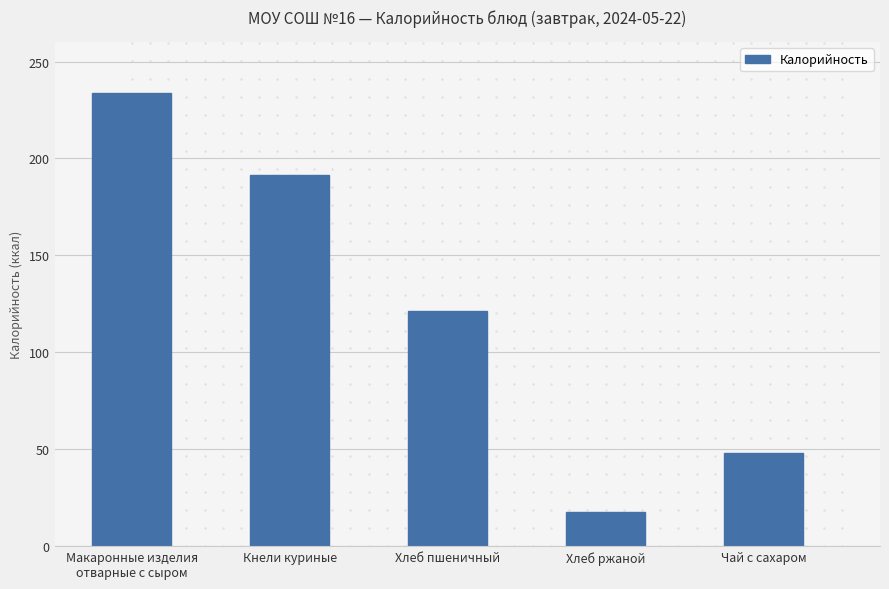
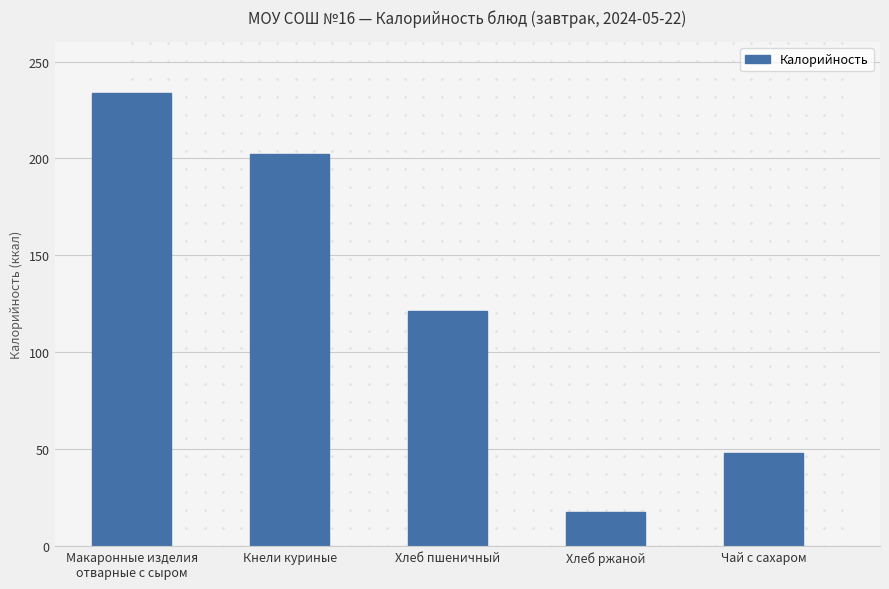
Калорийность, Кнели куриные: 191 -> 202
